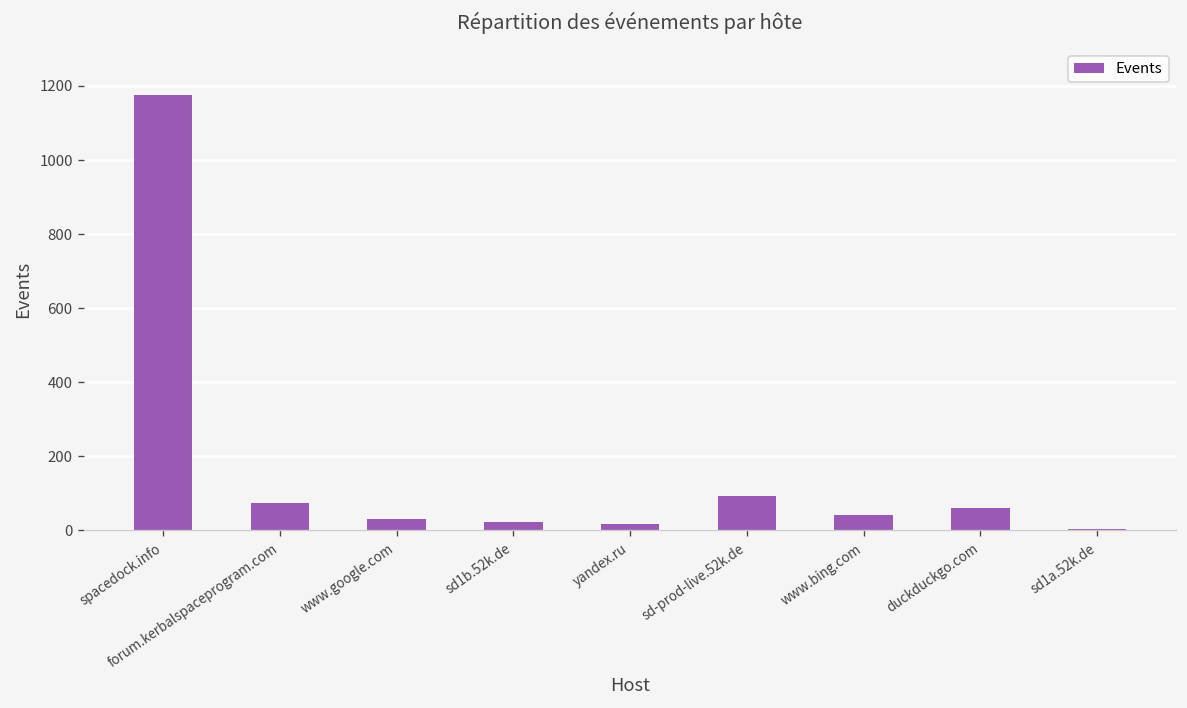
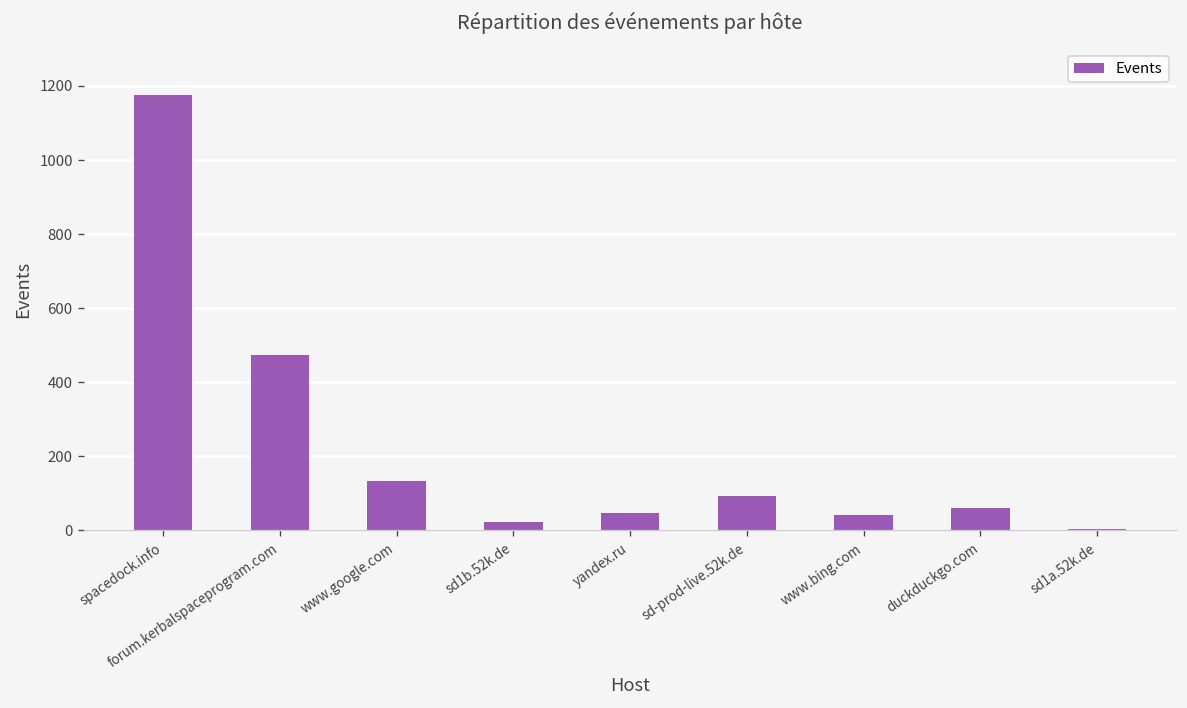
forum.kerbalspaceprogram.com: 70 -> 470
www.google.com: 30 -> 130
yandex.ru: 20 -> 50
